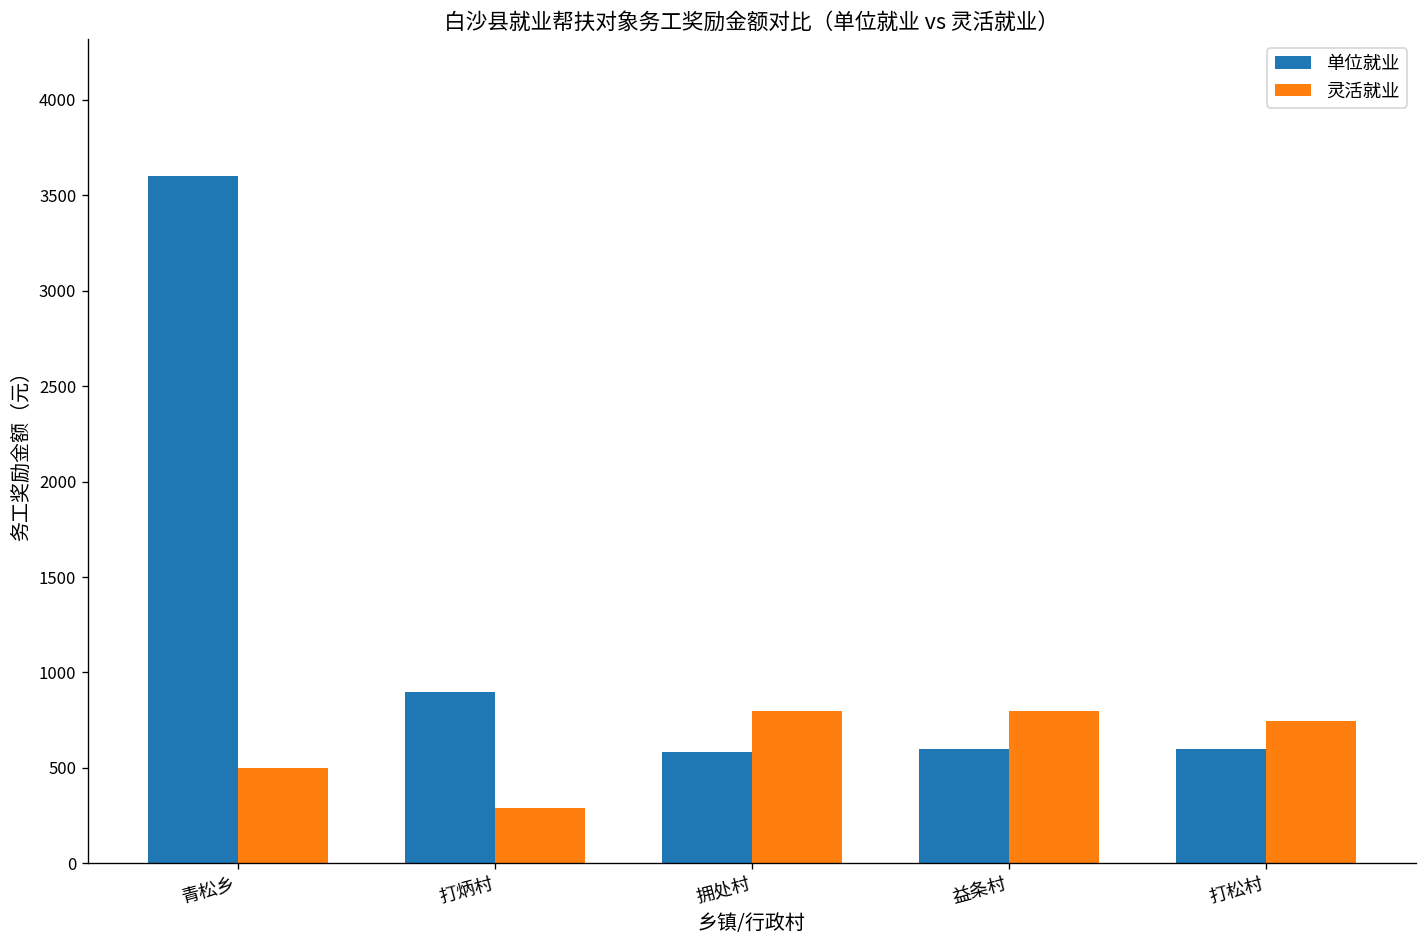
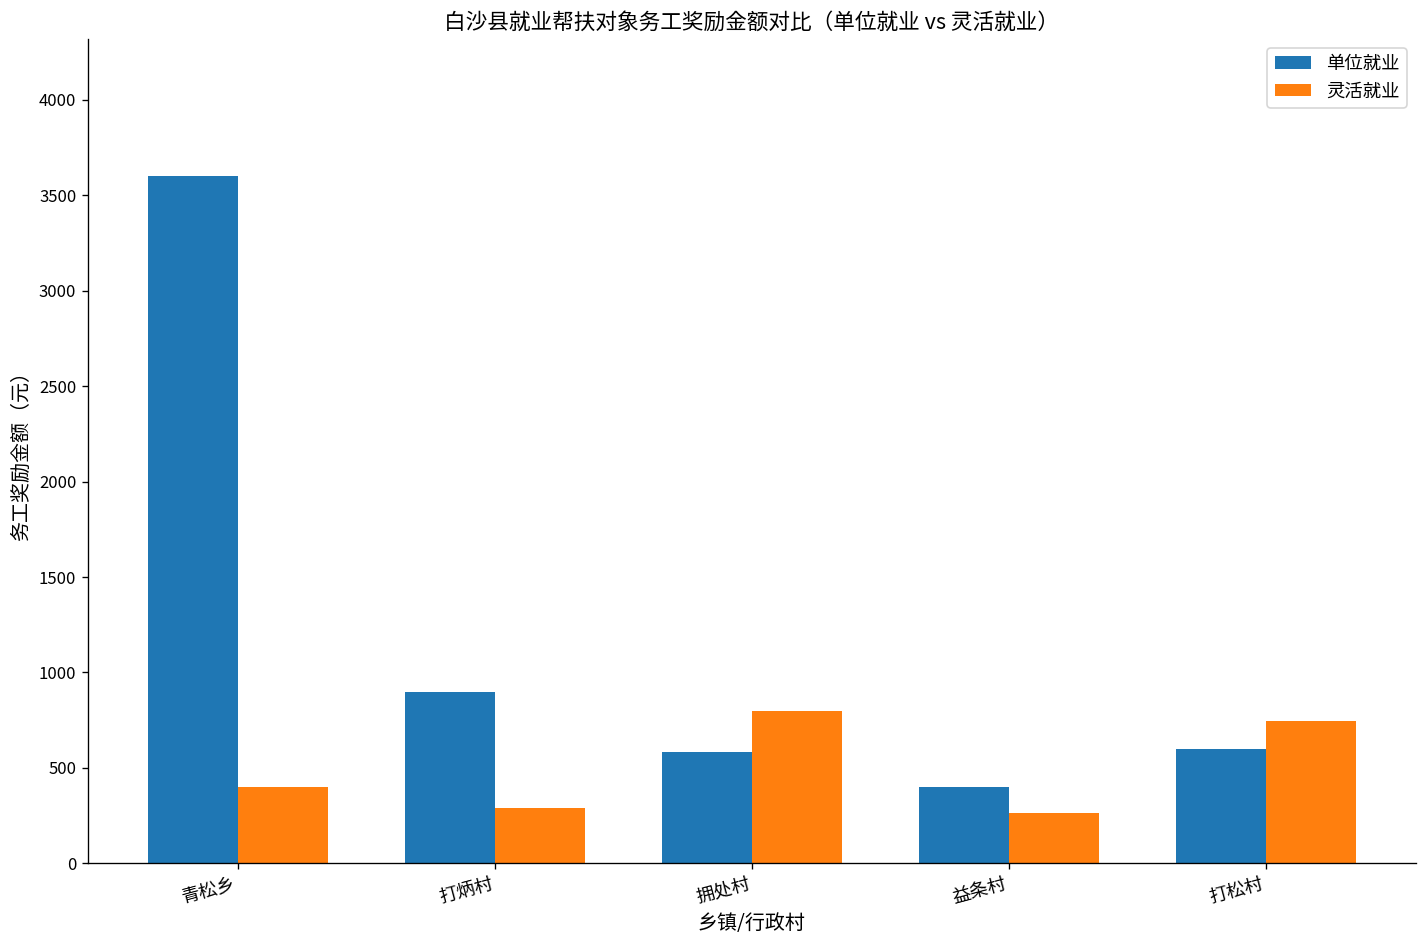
灵活就业, 青松乡: 500 -> 400
单位就业, 益条村: 600 -> 400
灵活就业, 益条村: 800 -> 260
